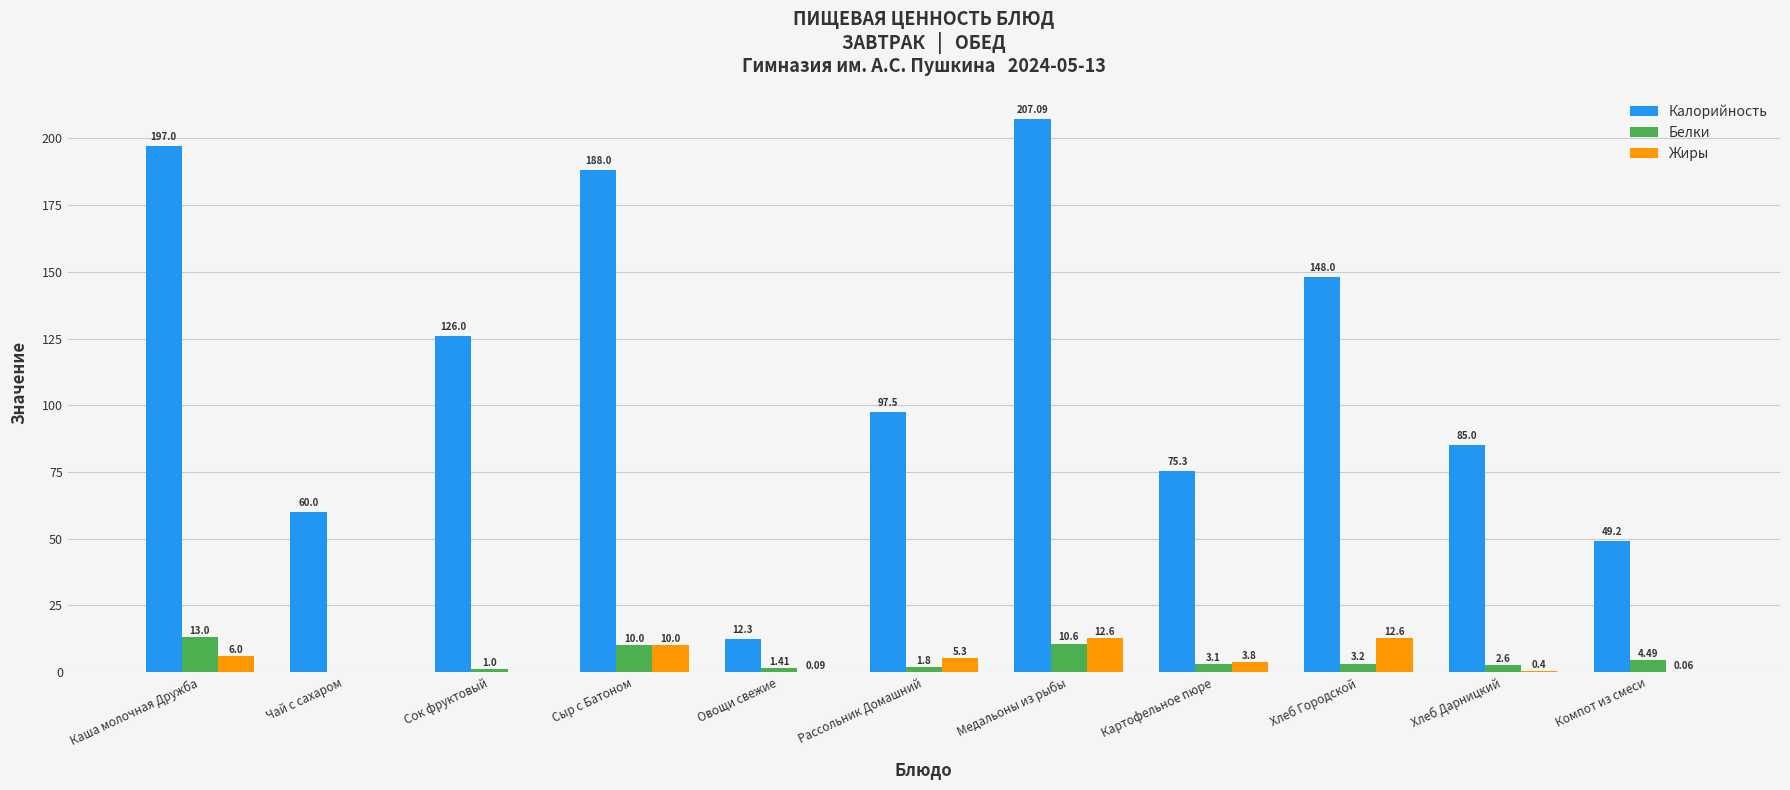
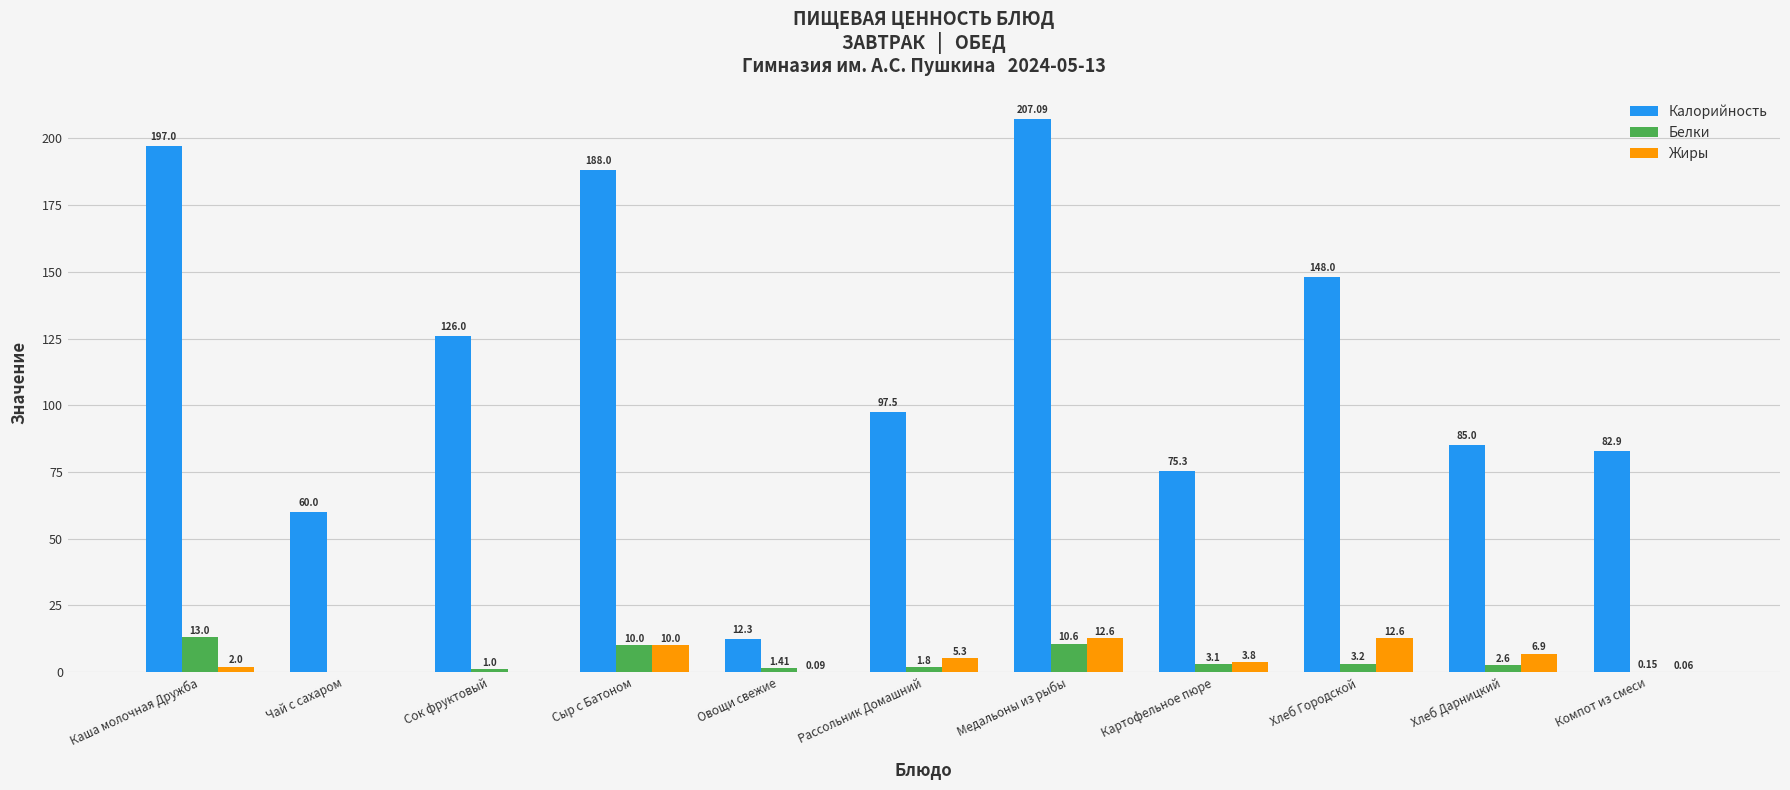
Жиры, Каша молочная Дружба: 6.0 -> 2.0
Жиры, Хлеб Дарницкий: 0.4 -> 6.9
Калорийность, Компот из смеси: 49.2 -> 82.9
Белки, Компот из смеси: 4.49 -> 0.15
